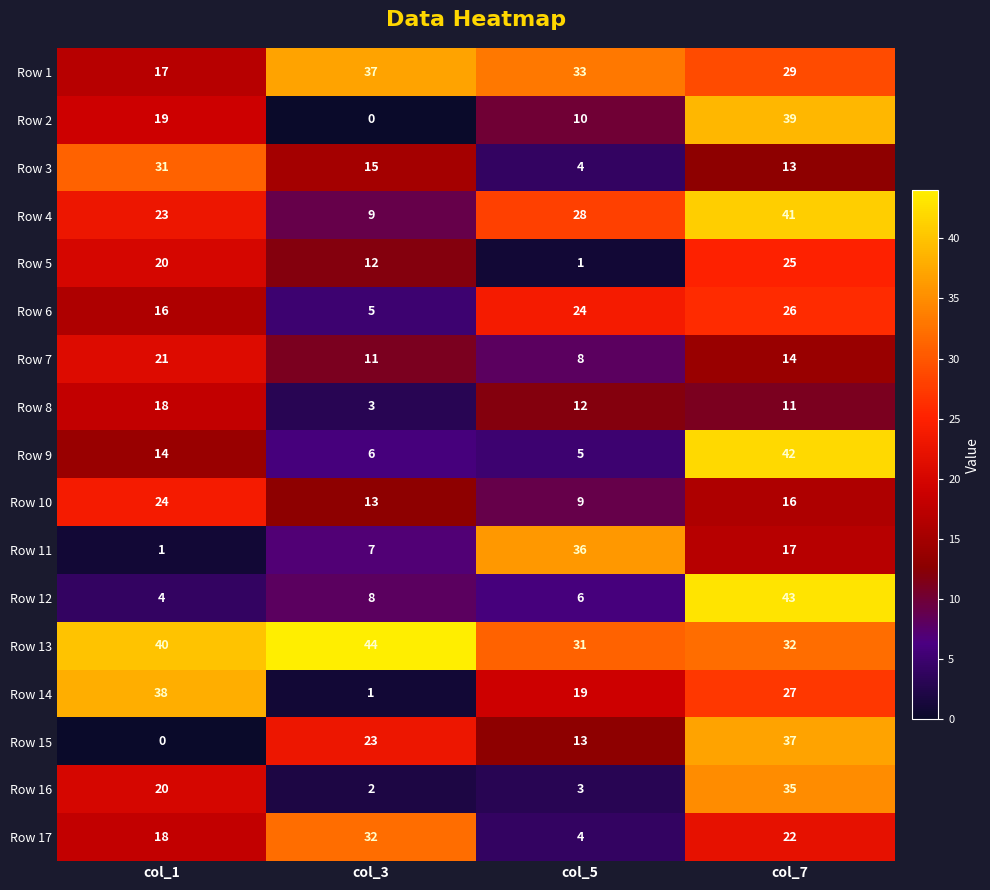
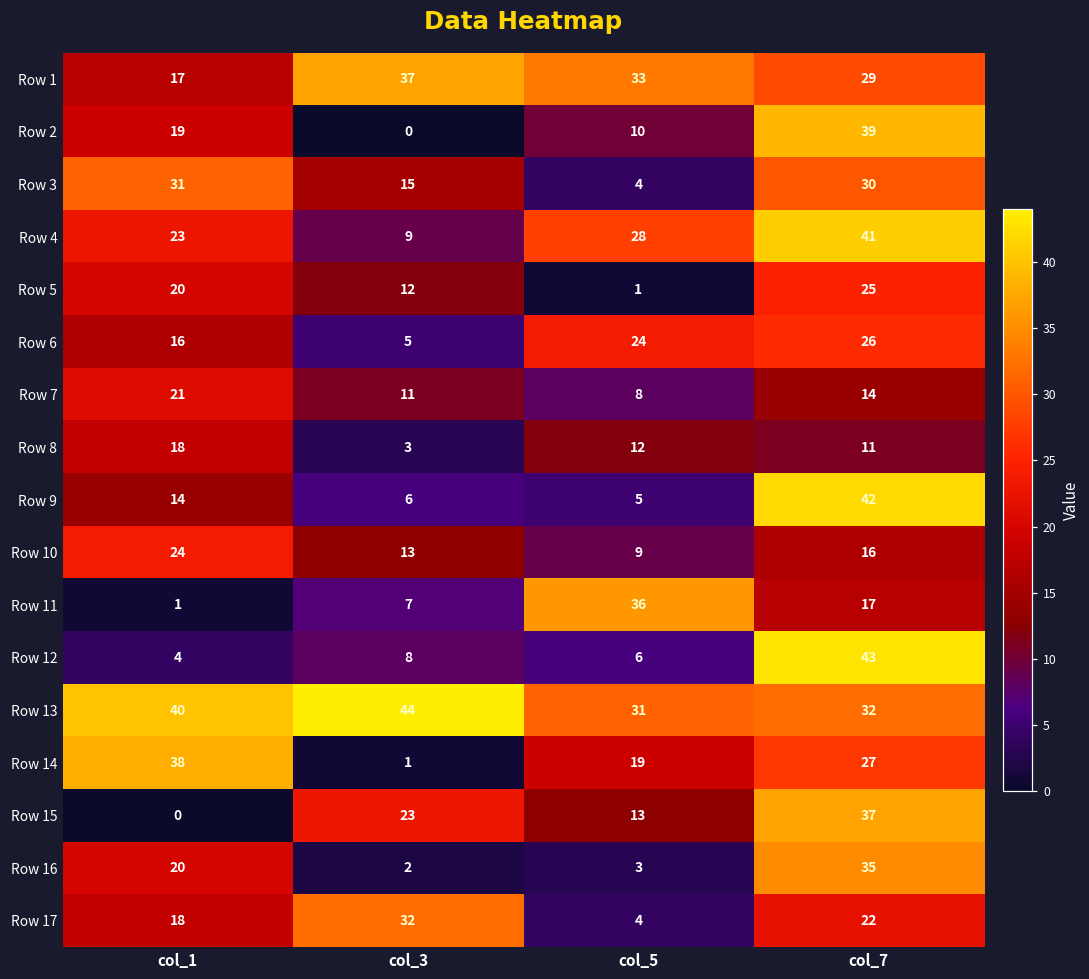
Row 3, col_7: 13 -> 30
